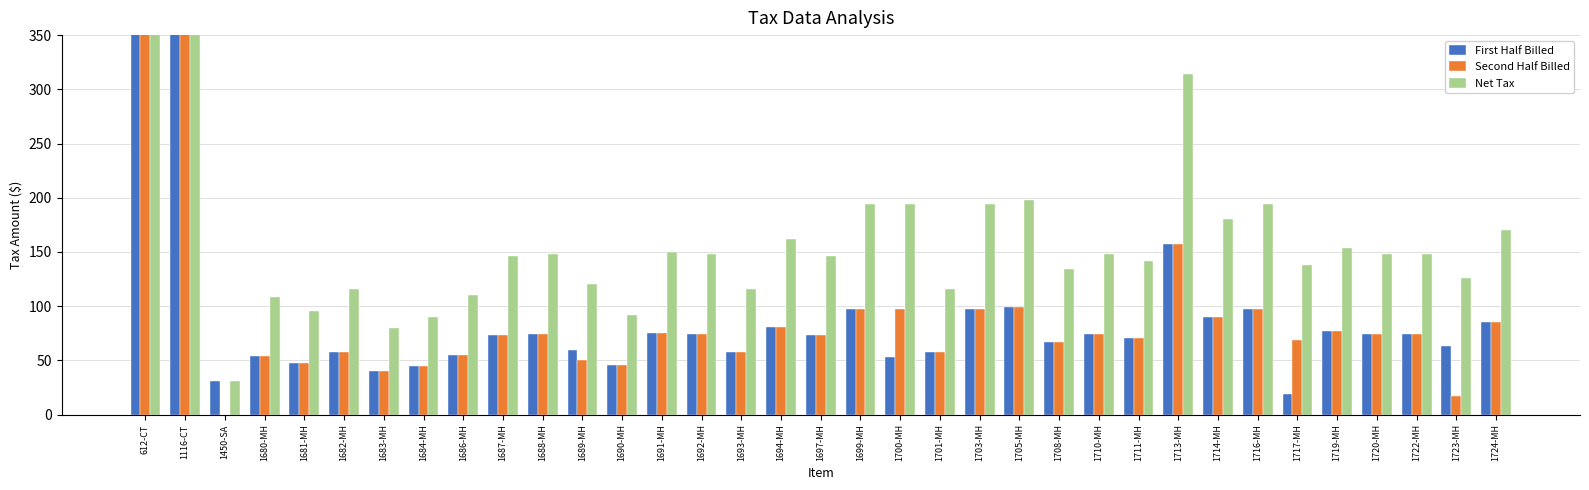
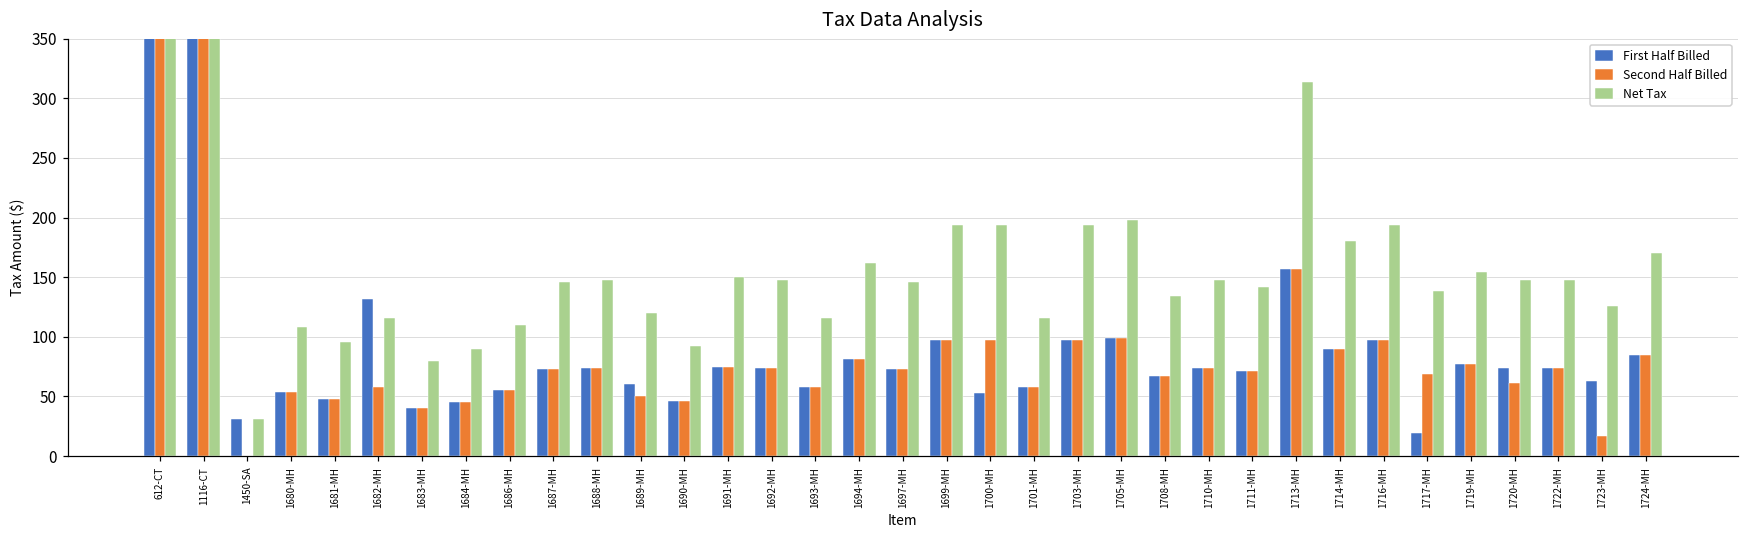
First Half Billed, 1682-MH: 58 -> 132
Second Half Billed, 1720-MH: 74 -> 61
